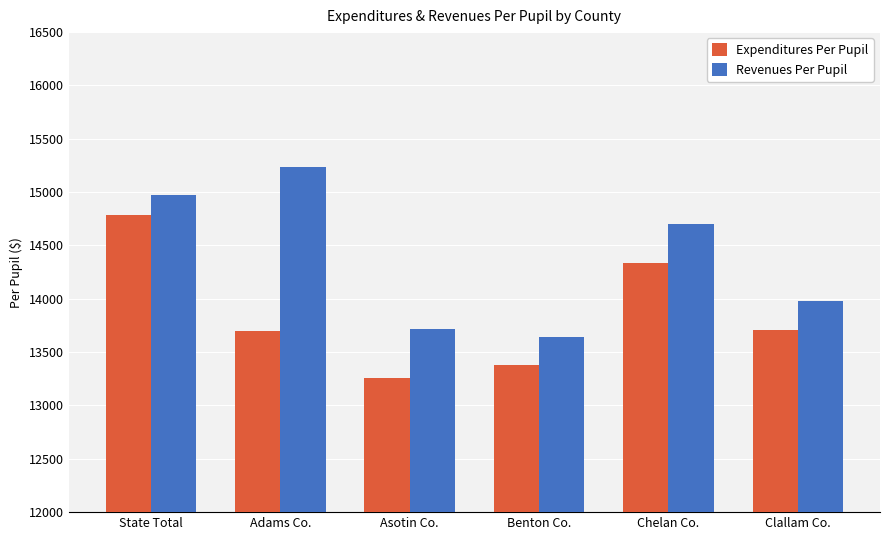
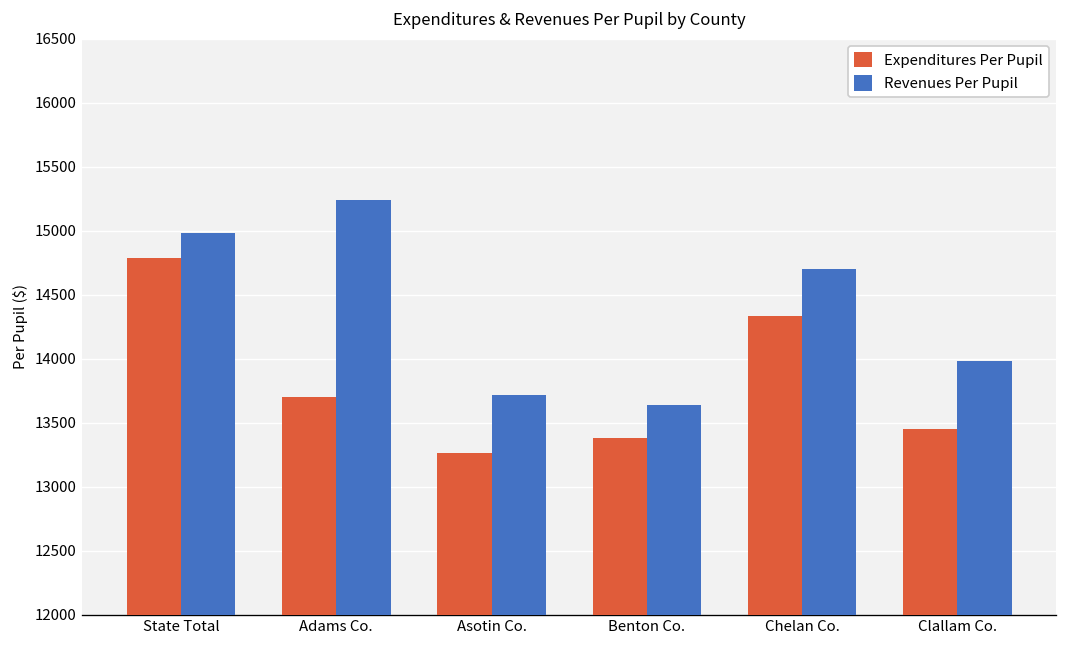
Expenditures Per Pupil, Clallam Co.: 13710 -> 13450
